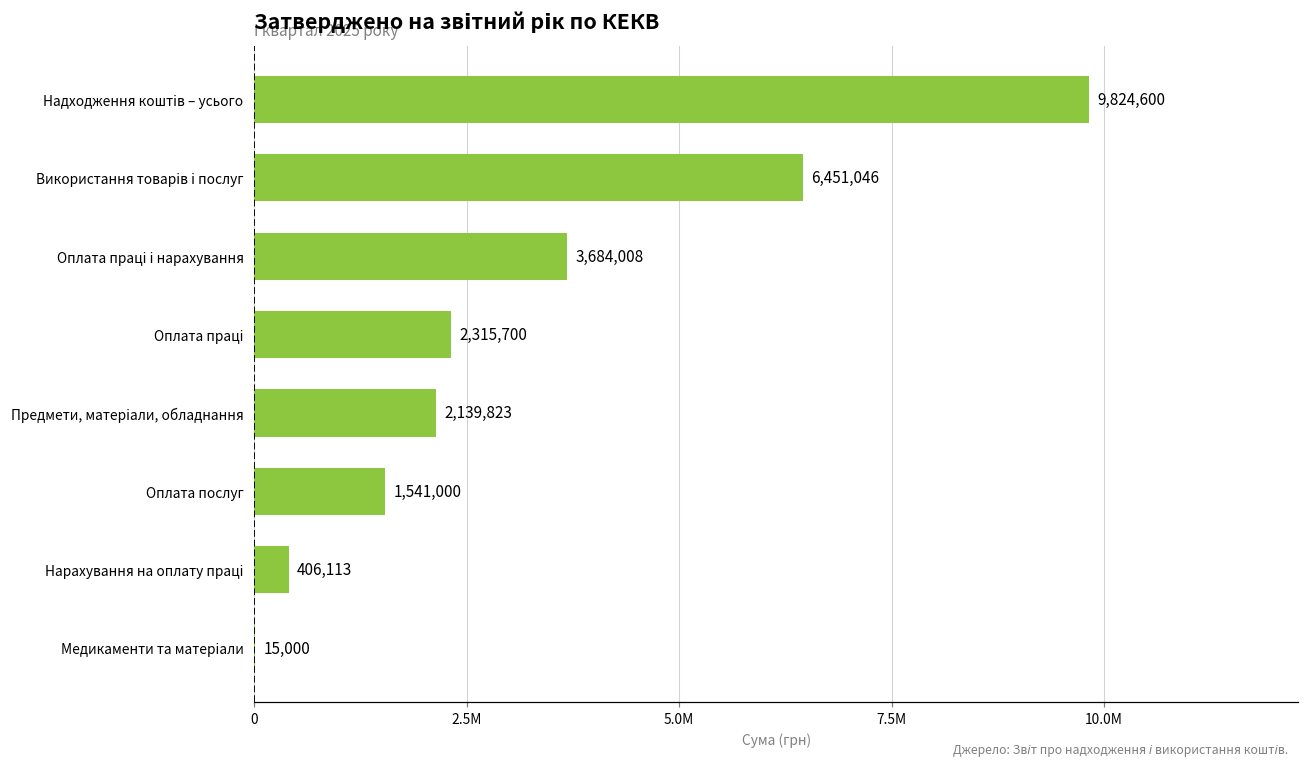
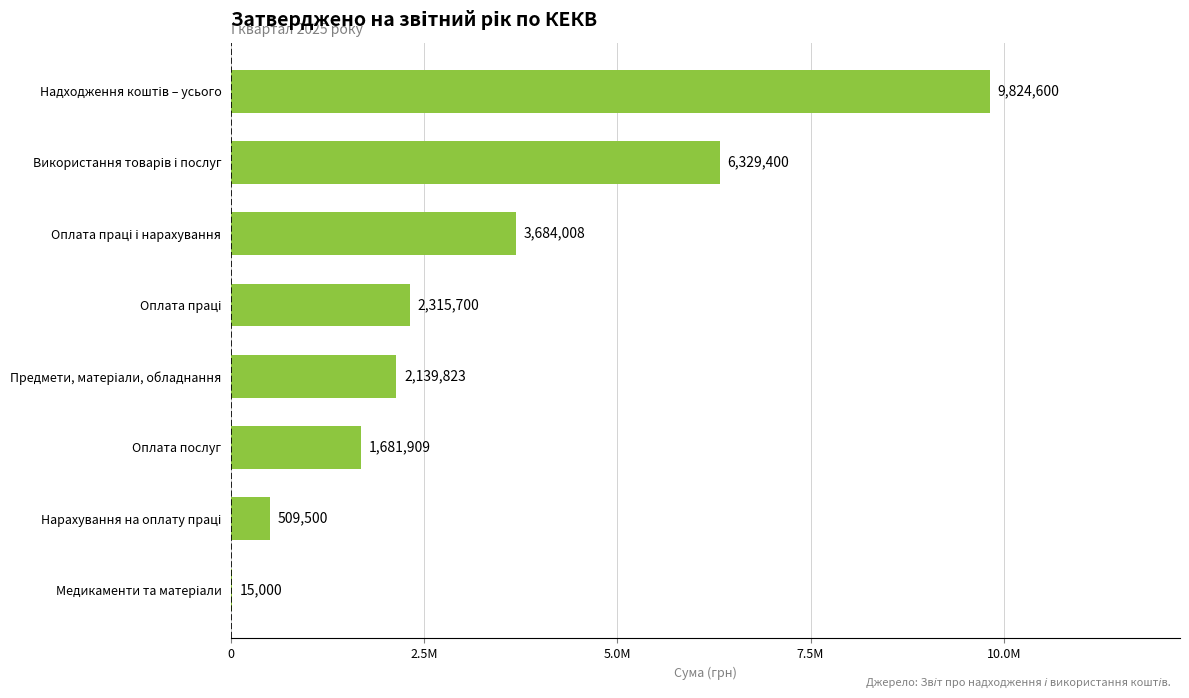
Використання товарів і послуг: 6,451,046 -> 6,329,400
Оплата послуг: 1,541,000 -> 1,681,909
Нарахування на оплату праці: 406,113 -> 509,500
